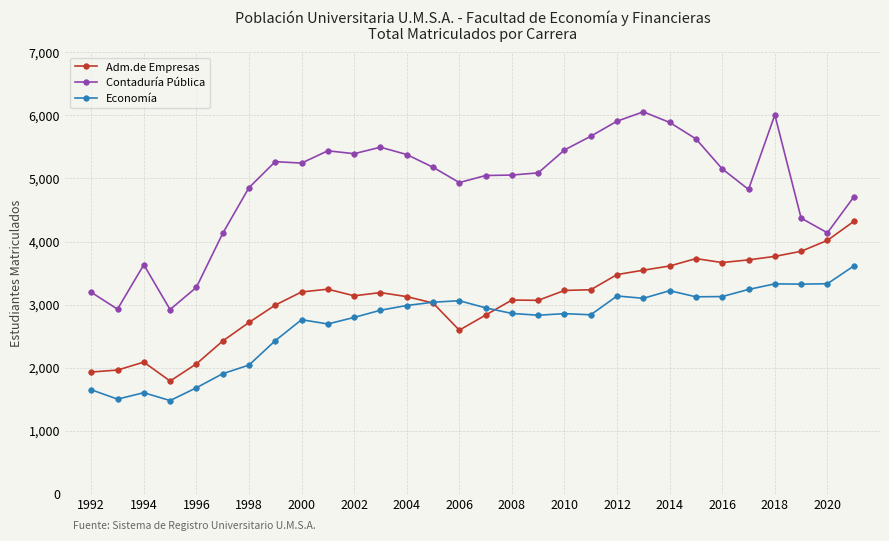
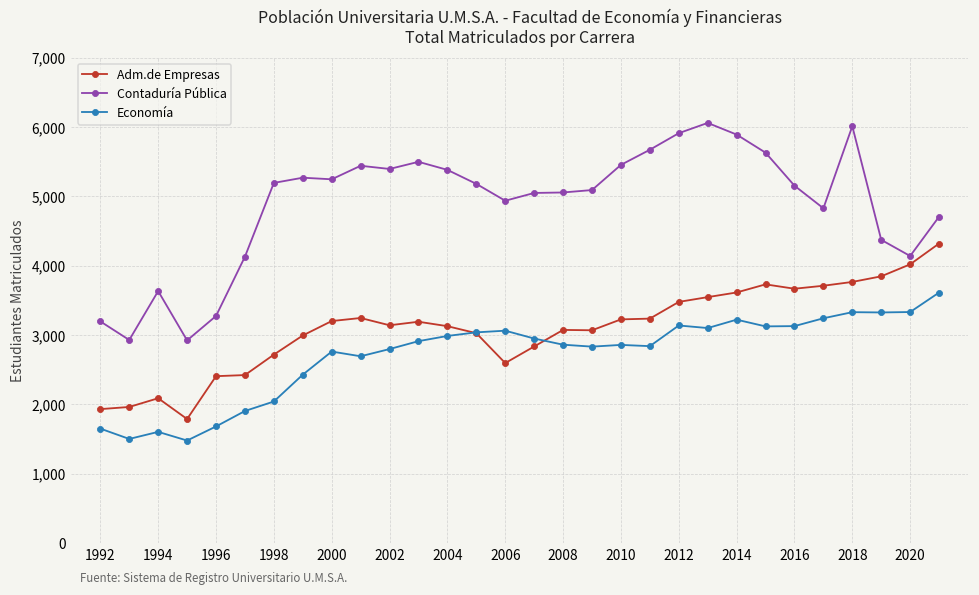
Adm.de Empresas, 1996: 2,100 -> 2,400
Contaduría Pública, 1998: 4,900 -> 5,200
